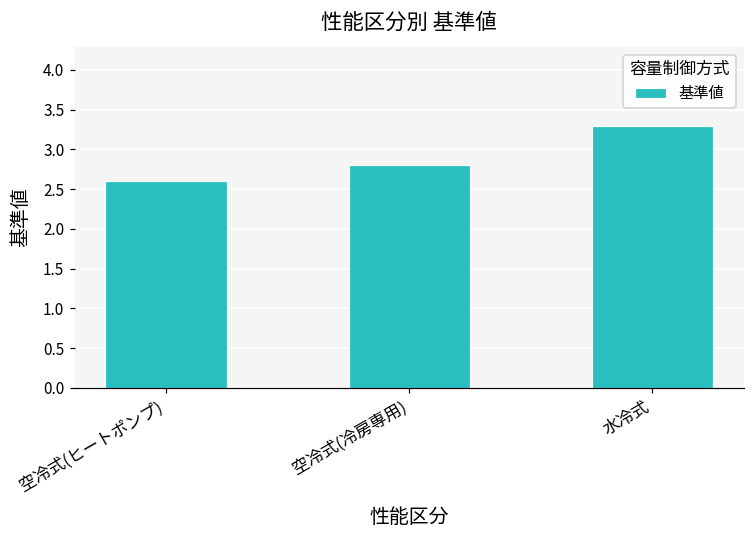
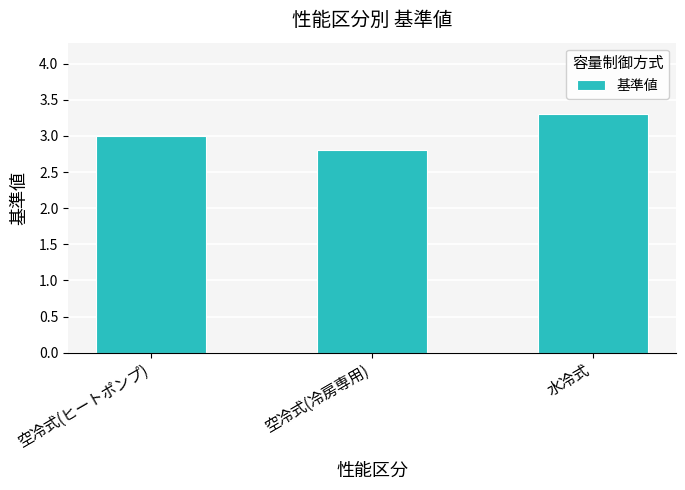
空冷式(ヒートポンプ): 2.6 -> 3.0
